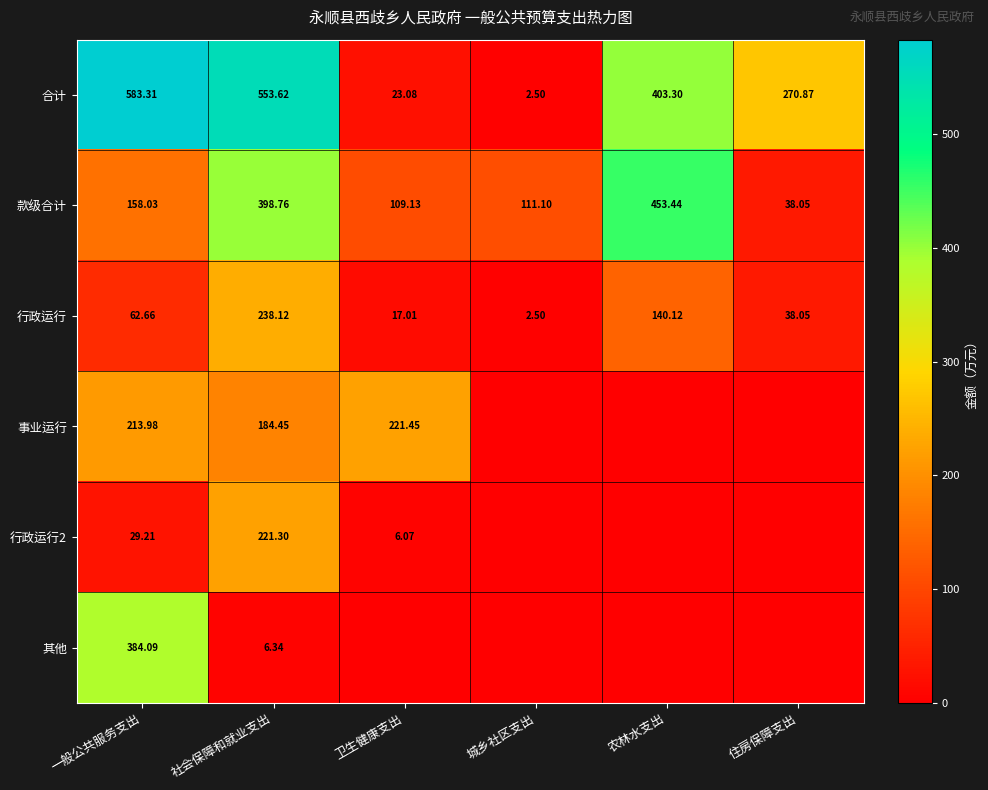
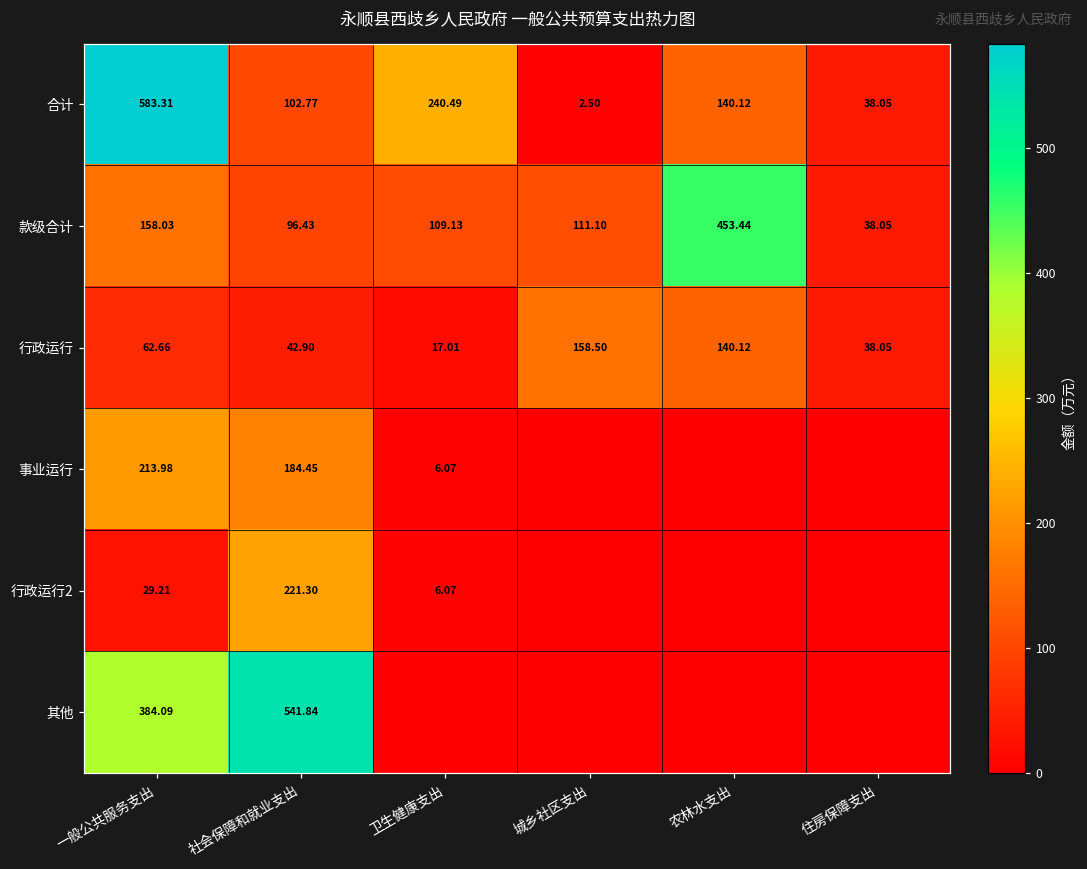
合计, 社会保障和就业支出: 553.62 -> 102.77
合计, 卫生健康支出: 23.08 -> 240.49
合计, 农林水支出: 403.30 -> 140.12
合计, 住房保障支出: 270.87 -> 38.05
款级合计, 社会保障和就业支出: 398.76 -> 96.43
行政运行, 社会保障和就业支出: 238.12 -> 42.90
行政运行, 城乡社区支出: 2.50 -> 158.50
事业运行, 卫生健康支出: 221.45 -> 6.07
其他, 社会保障和就业支出: 6.34 -> 541.84
